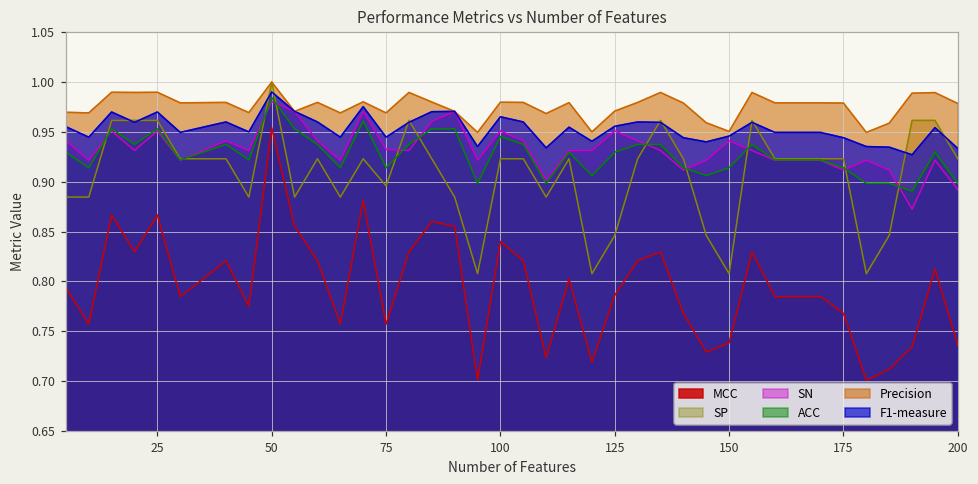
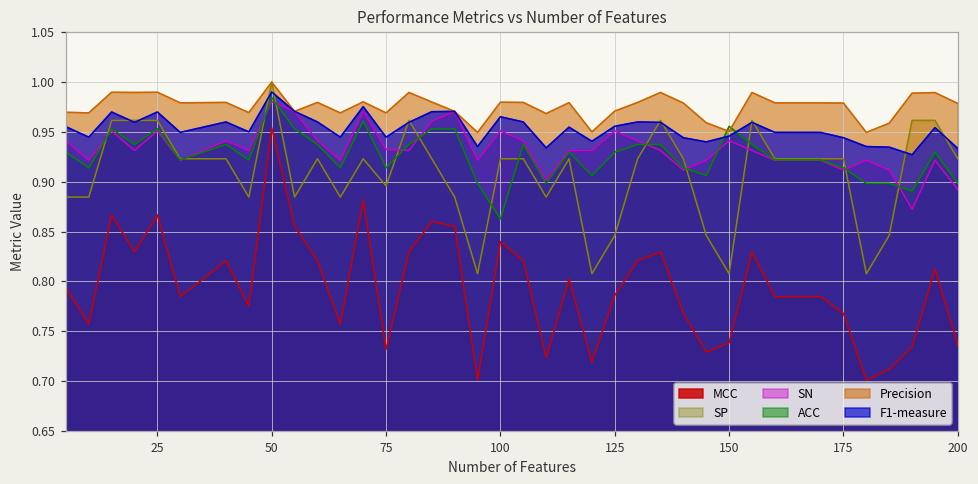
MCC, 75: 0.76 -> 0.73
ACC, 100: 0.95 -> 0.86
ACC, 150: 0.91 -> 0.96
